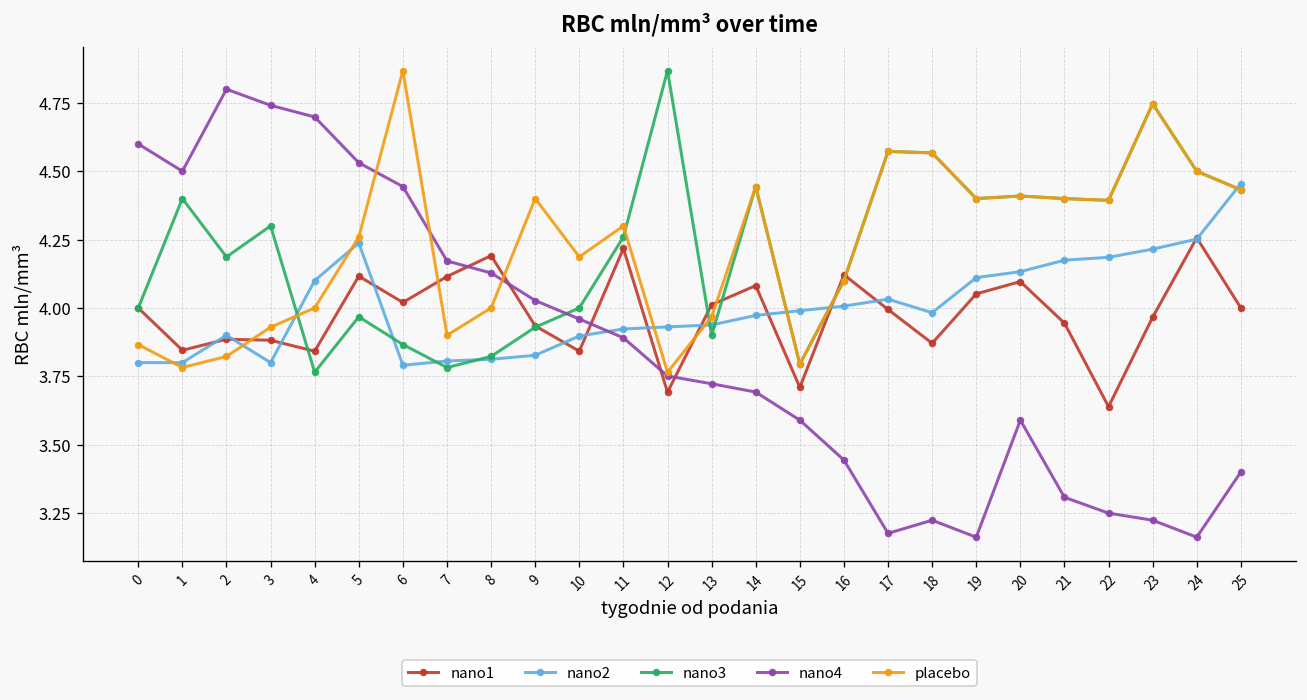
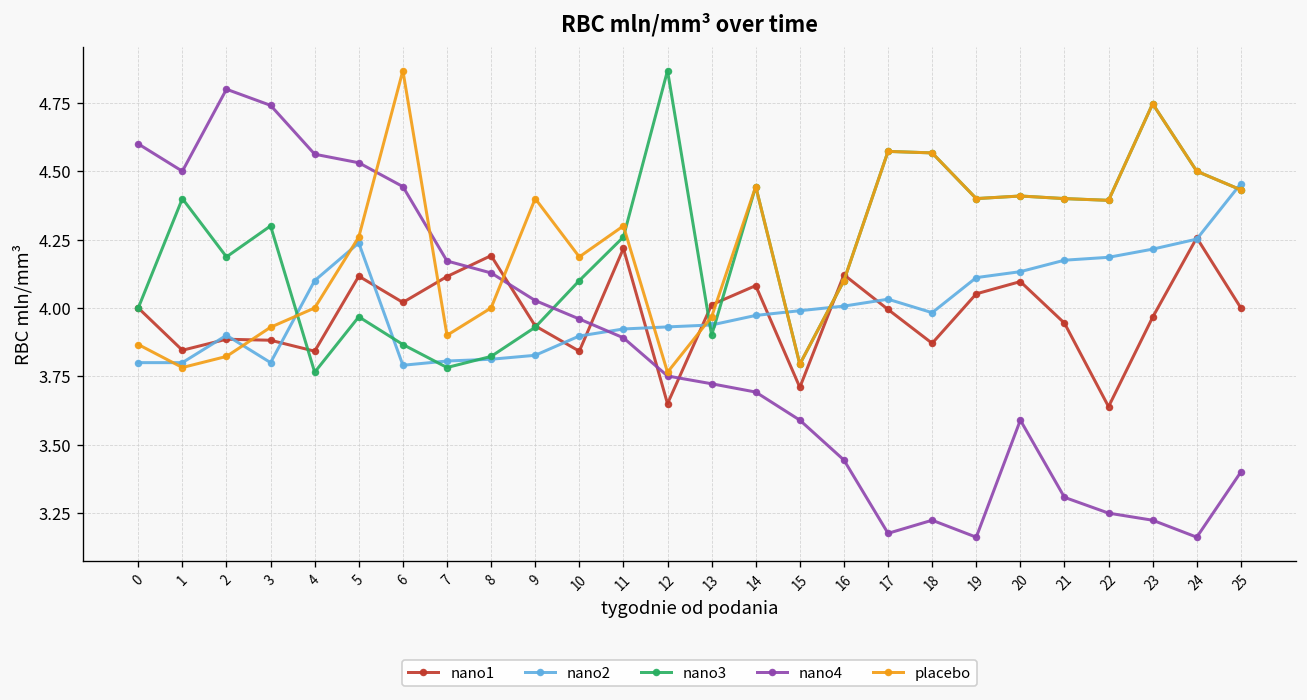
nano4, 4: 4.70 -> 4.56
nano3, 10: 4.0 -> 4.1
nano1, 12: 3.69 -> 3.65
